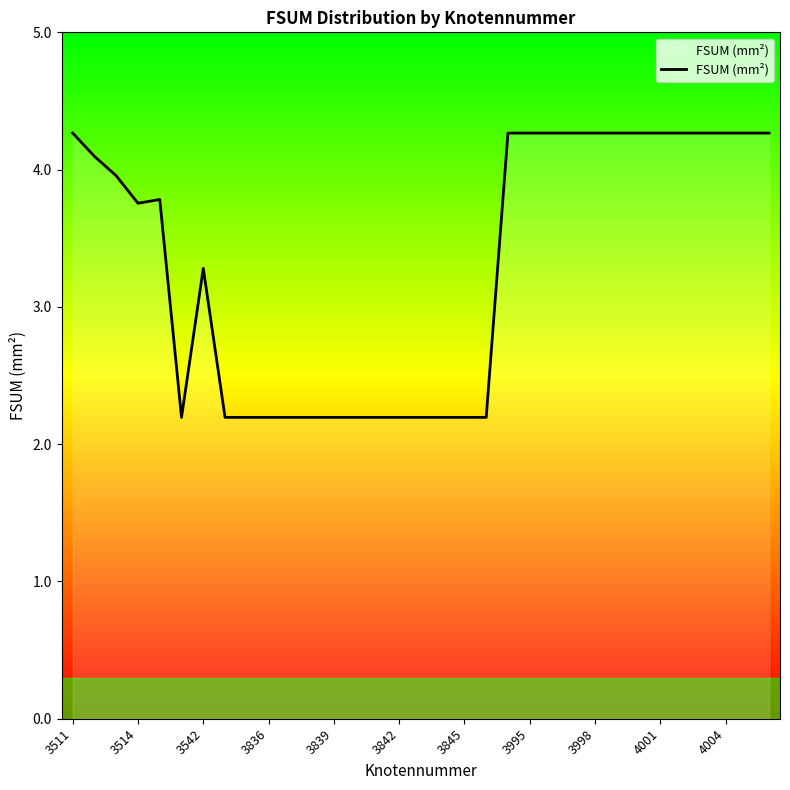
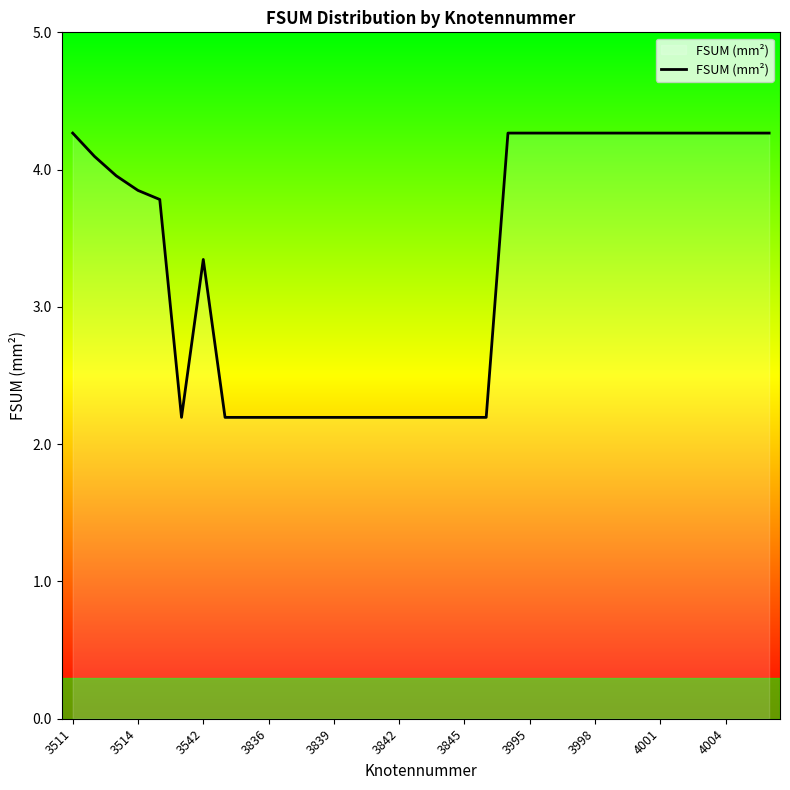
3514: 3.75 -> 3.85
3542: 3.28 -> 3.35
